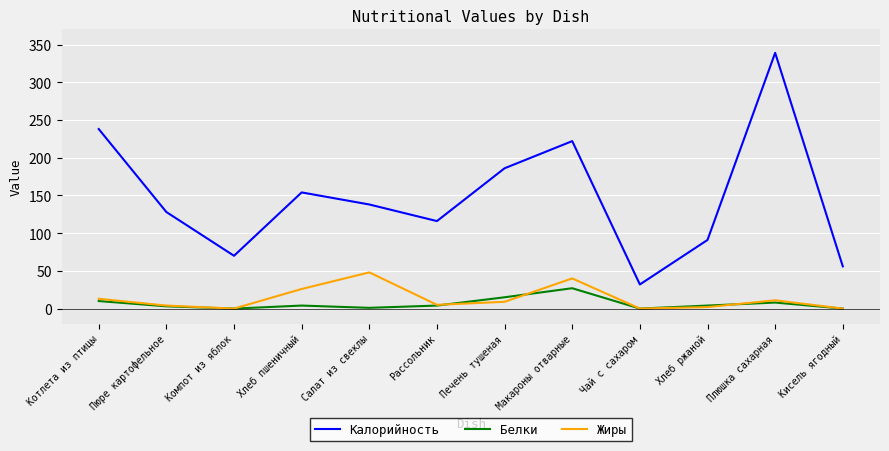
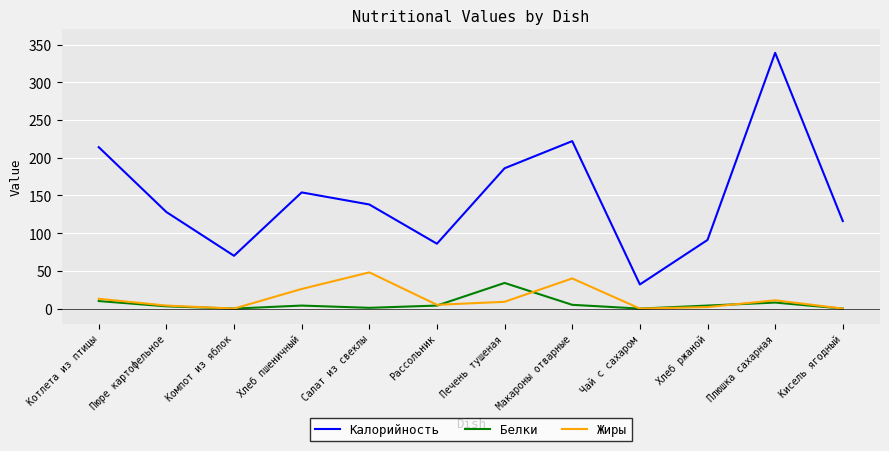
Калорийность, Котлета из птицы: 240 -> 210
Калорийность, Рассольник: 120 -> 90
Белки, Печень тушеная: 20 -> 30
Белки, Макароны отварные: 30 -> 10
Калорийность, Кисель ягодный: 60 -> 120
